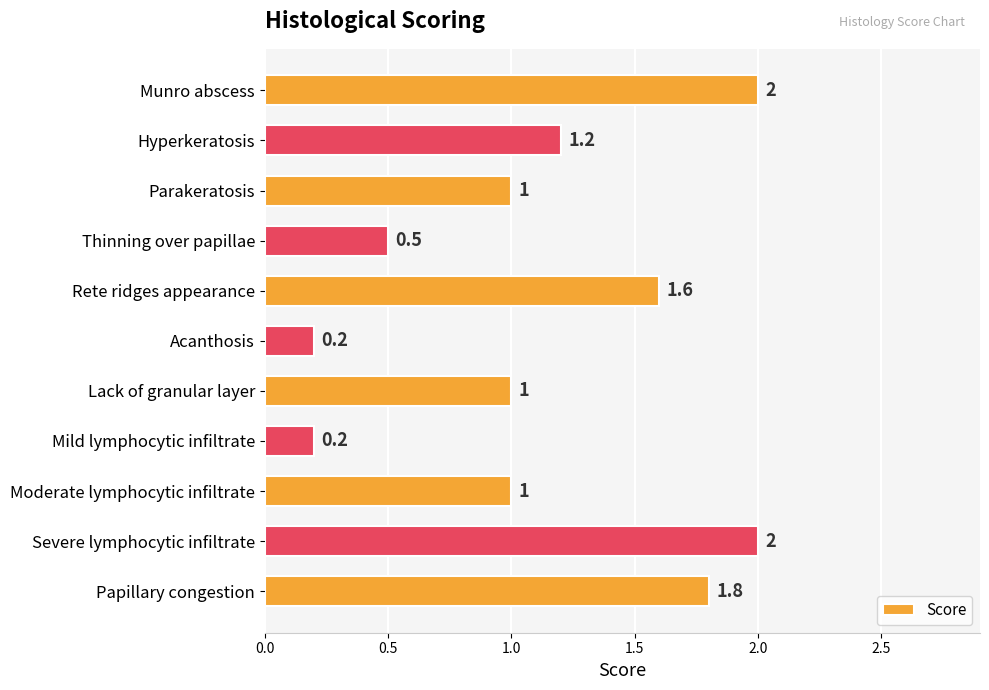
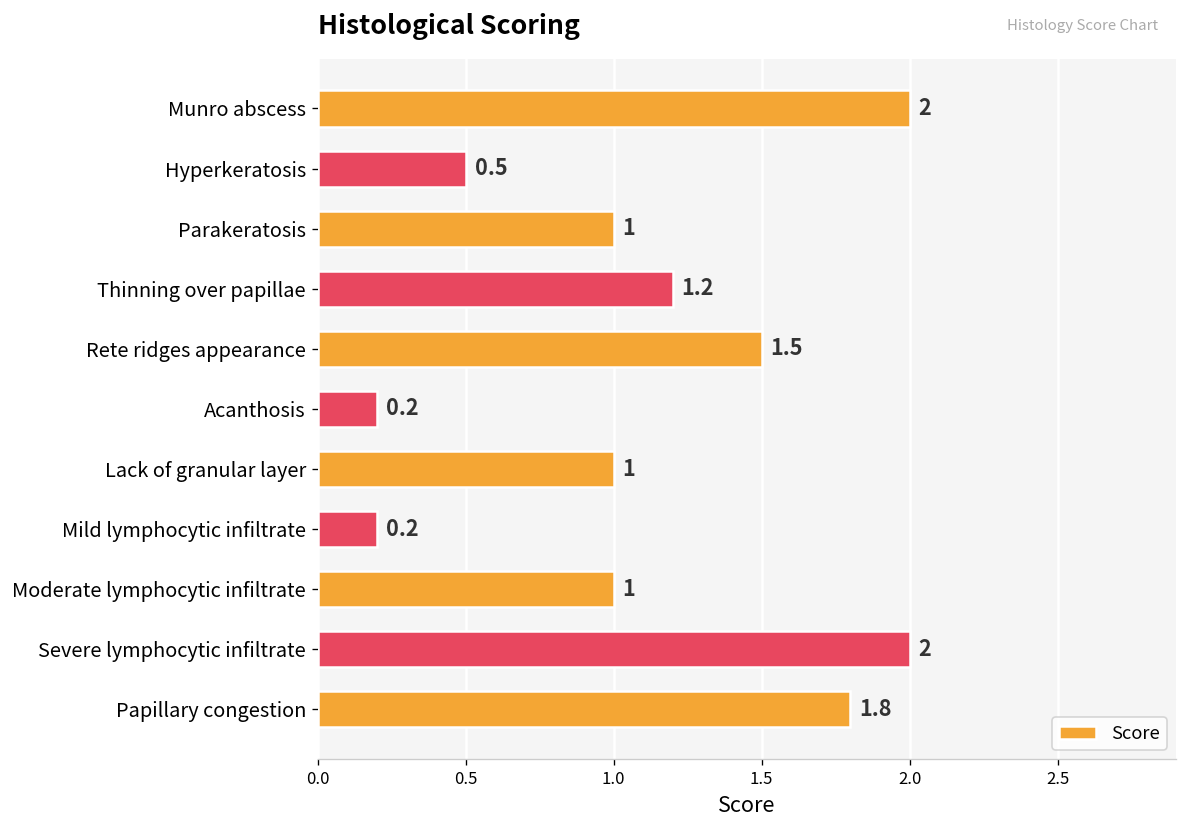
Hyperkeratosis: 1.2 -> 0.5
Thinning over papillae: 0.5 -> 1.2
Rete ridges appearance: 1.6 -> 1.5
